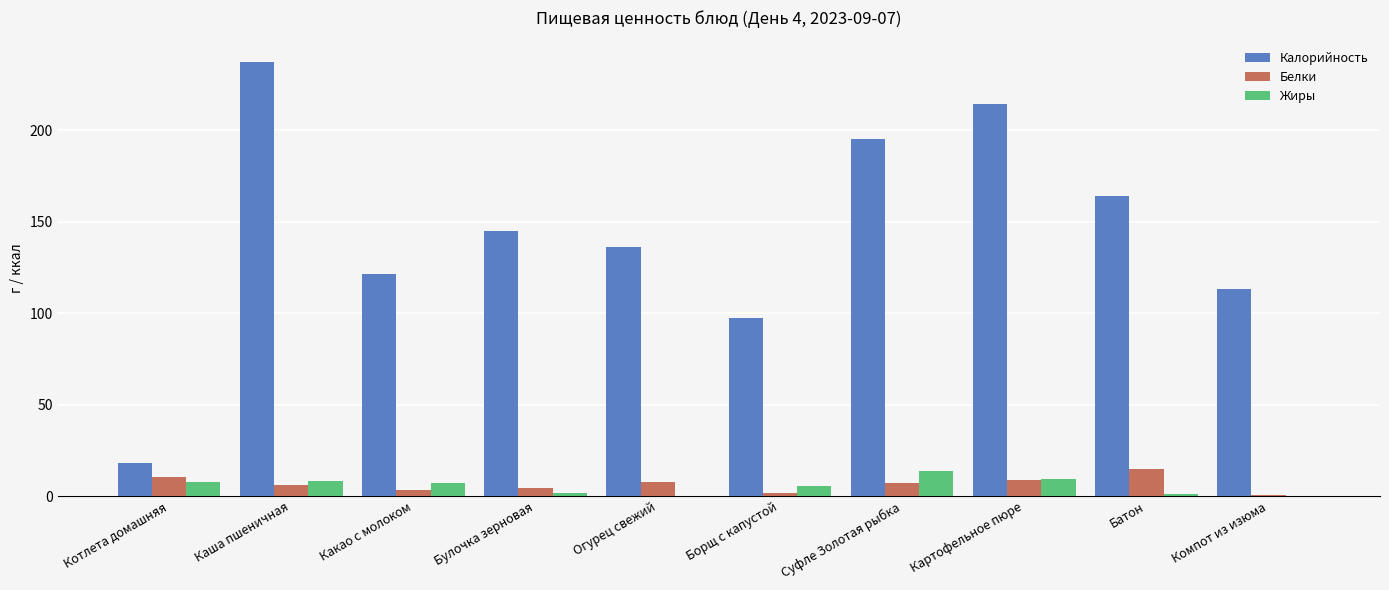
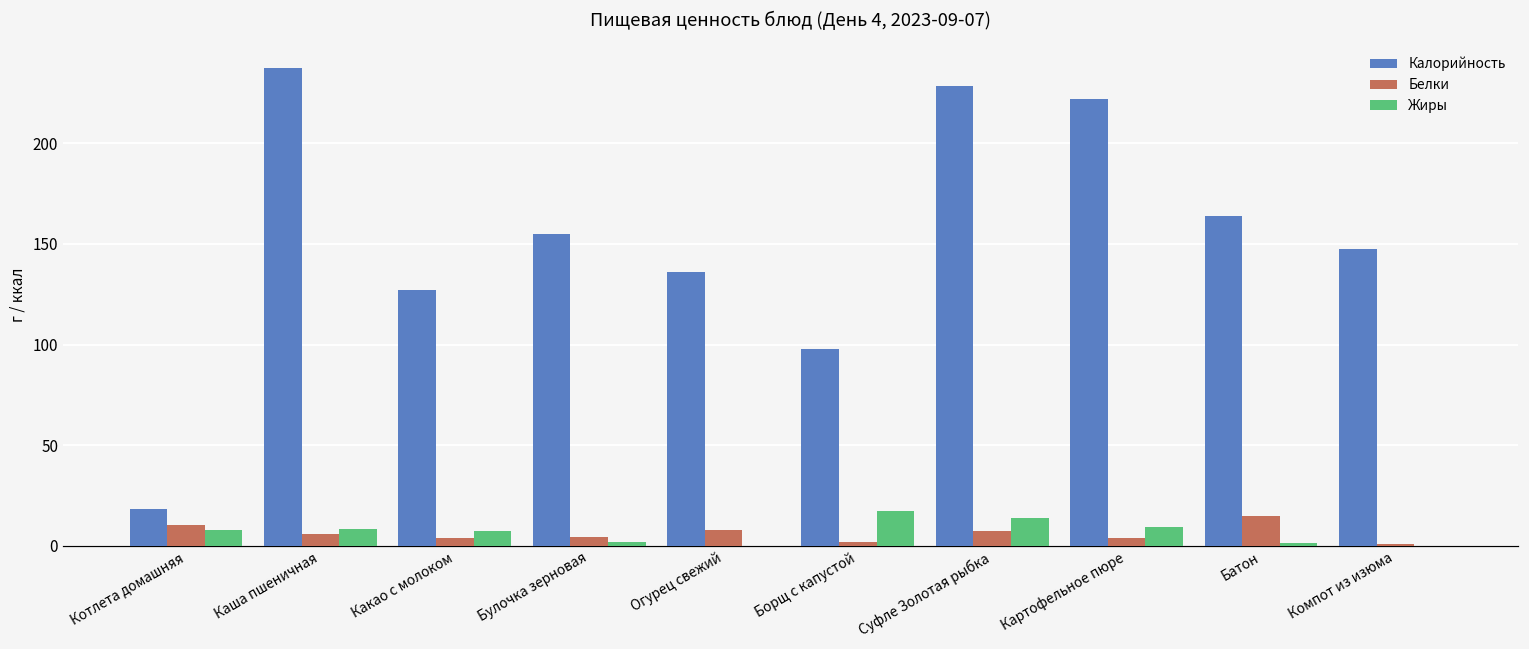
Калорийность, Какао с молоком: 122 -> 127
Калорийность, Булочка зерновая: 145 -> 155
Жиры, Борщ с капустой: 6 -> 18
Калорийность, Суфле Золотая рыбка: 195 -> 229
Калорийность, Картофельное пюре: 214 -> 222
Белки, Картофельное пюре: 9 -> 4
Калорийность, Компот из изюма: 113 -> 148
